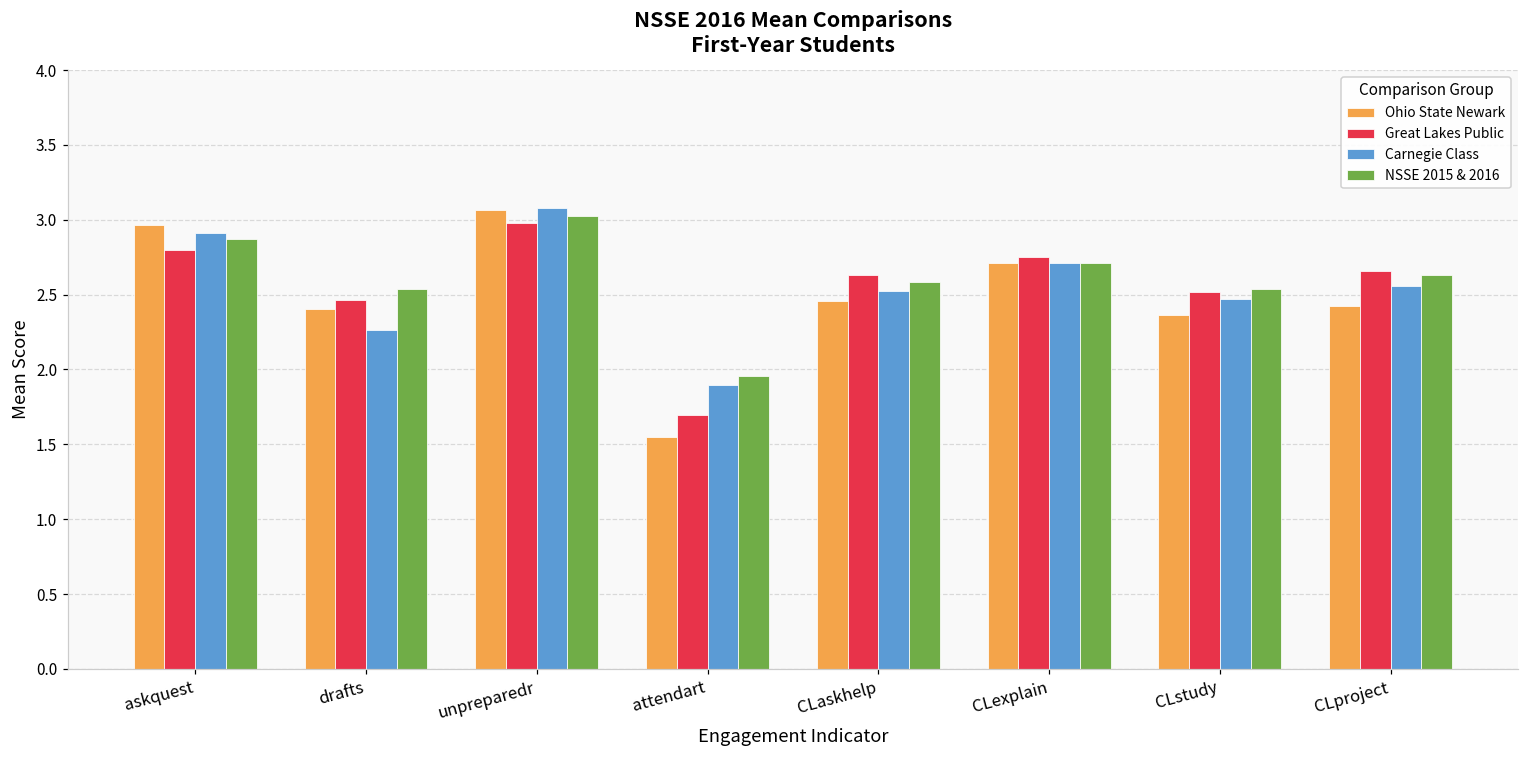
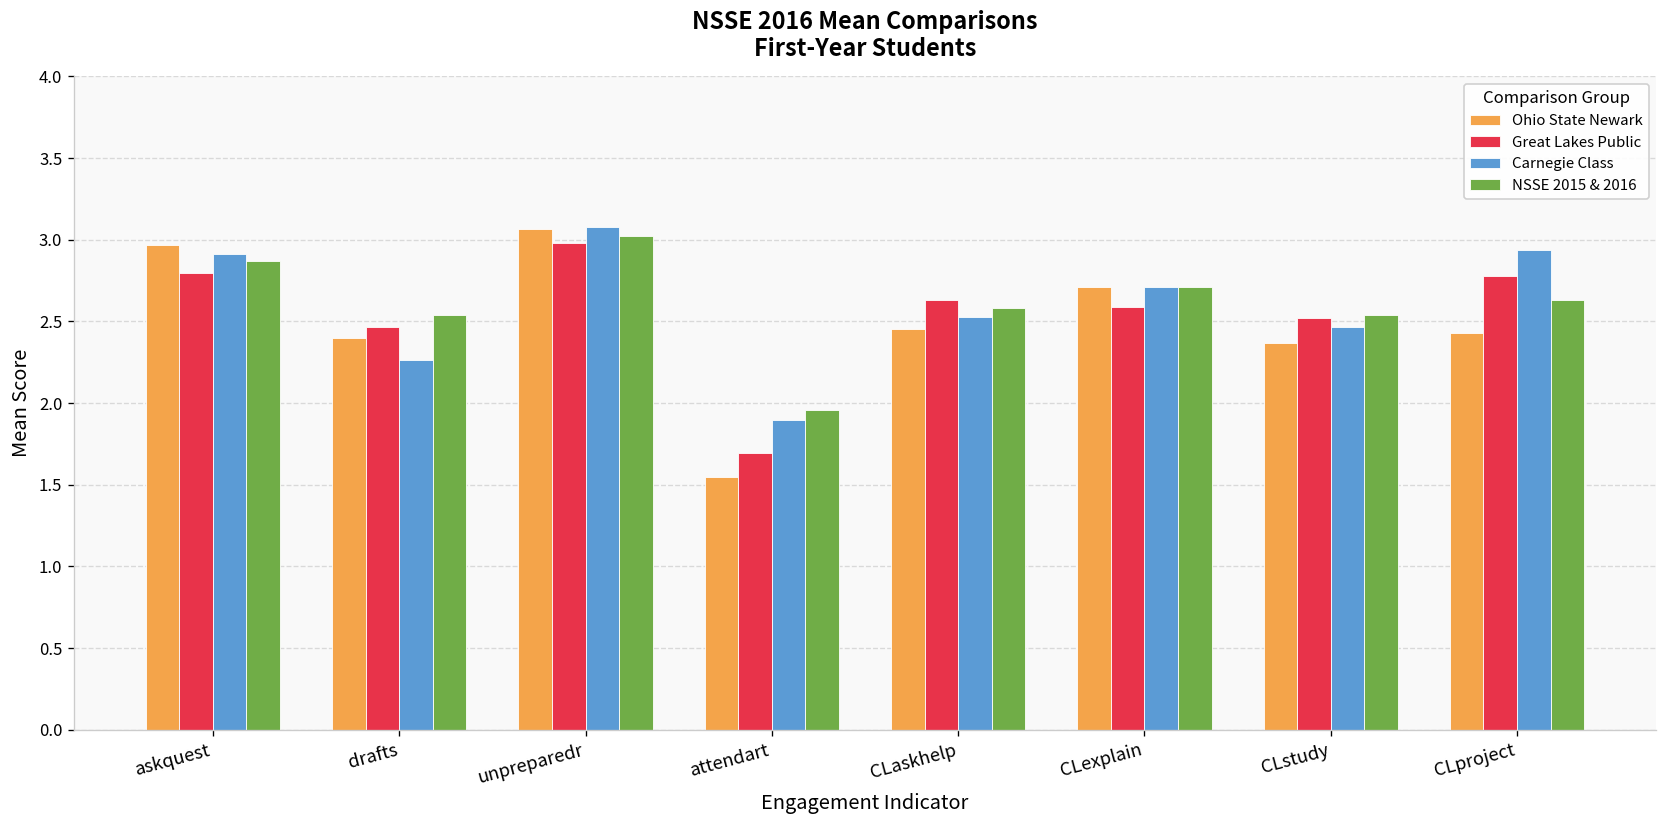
Great Lakes Public, CLexplain: 2.75 -> 2.59
Great Lakes Public, CLproject: 2.66 -> 2.78
Carnegie Class, CLproject: 2.56 -> 2.94
